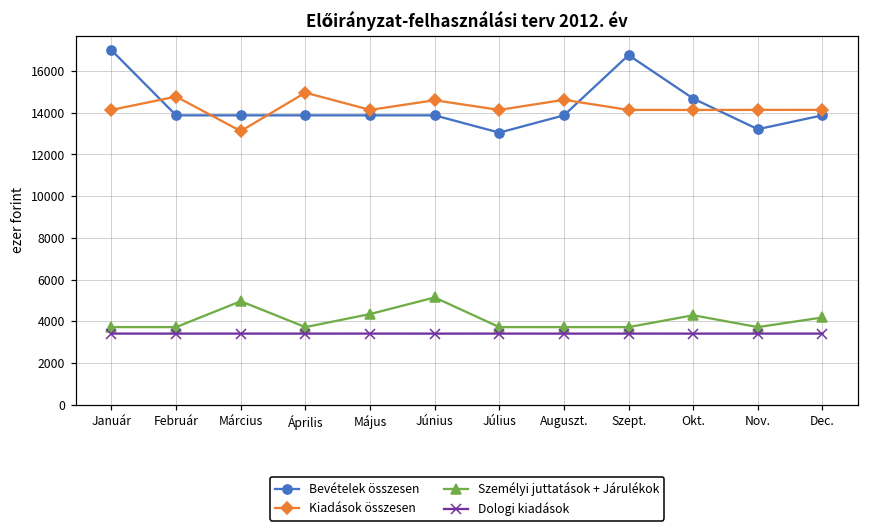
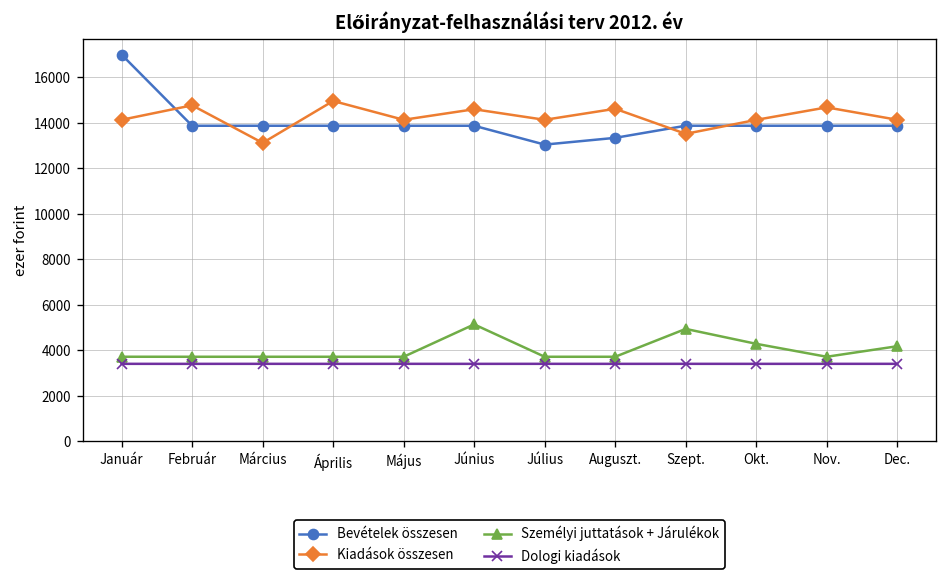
Személyi juttatások + Járulékok, Március: 5000 -> 3700
Személyi juttatások + Járulékok, Május: 4300 -> 3700
Bevételek összesen, Auguszt.: 13900 -> 13300
Bevételek összesen, Szept.: 16800 -> 13900
Kiadások összesen, Szept.: 14100 -> 13500
Személyi juttatások + Járulékok, Szept.: 3700 -> 4900
Bevételek összesen, Okt.: 14700 -> 13900
Bevételek összesen, Nov.: 13200 -> 13900
Kiadások összesen, Nov.: 14100 -> 14700
